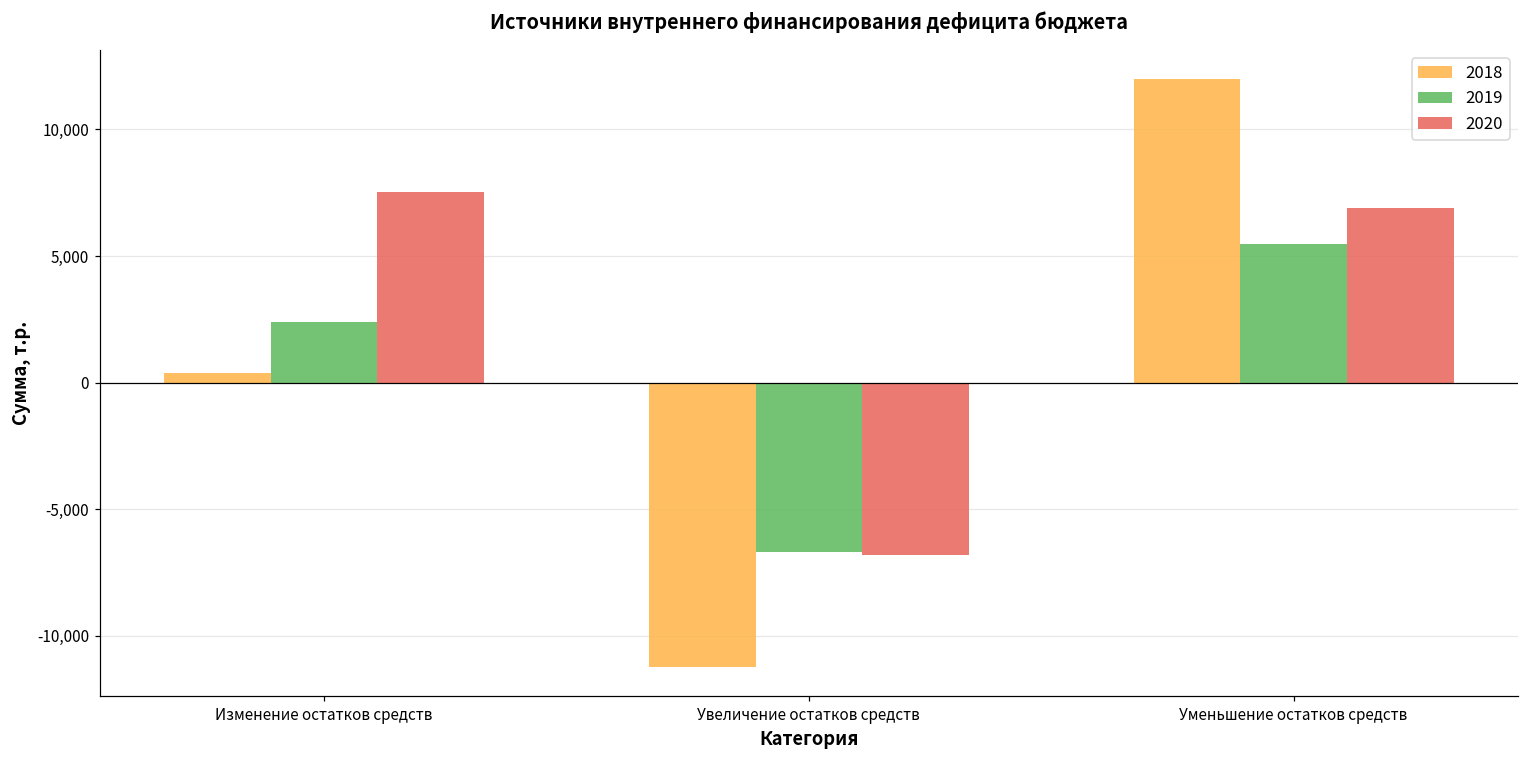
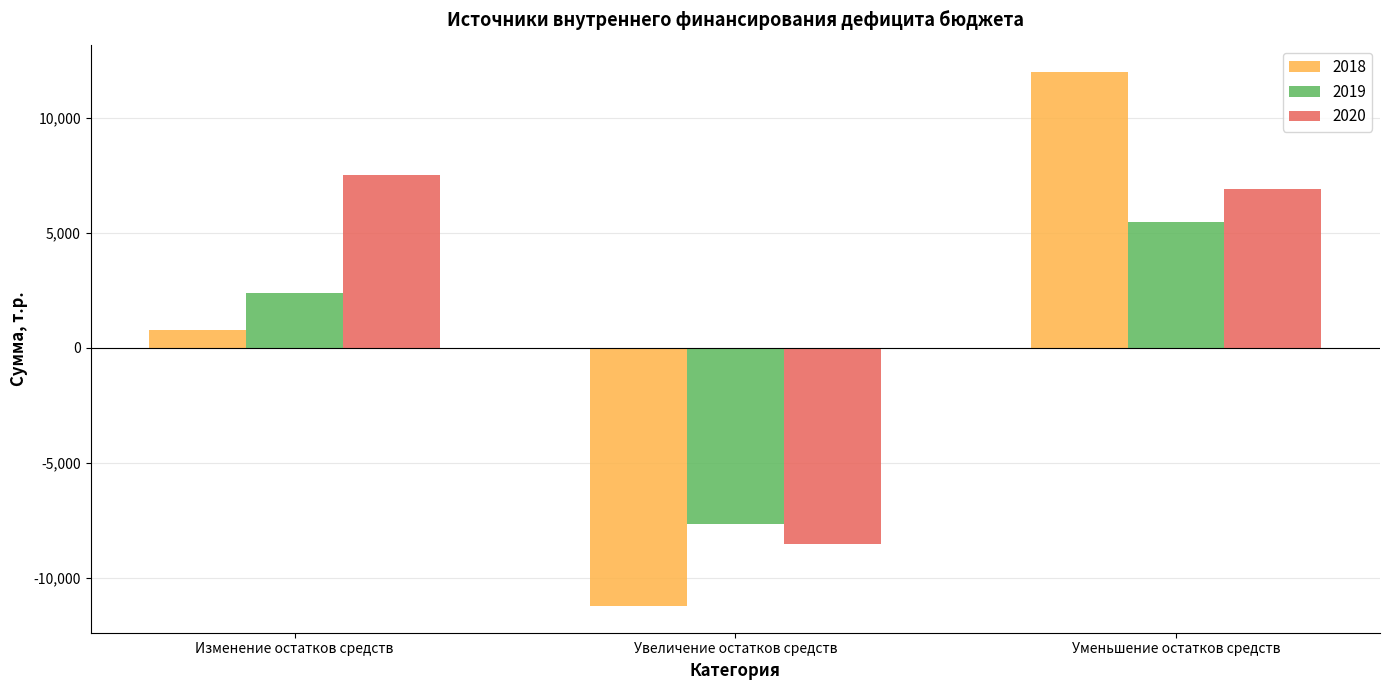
2018, Изменение остатков средств: 400 -> 800
2019, Увеличение остатков средств: -6,700 -> -7,700
2020, Увеличение остатков средств: -6,800 -> -8,500
